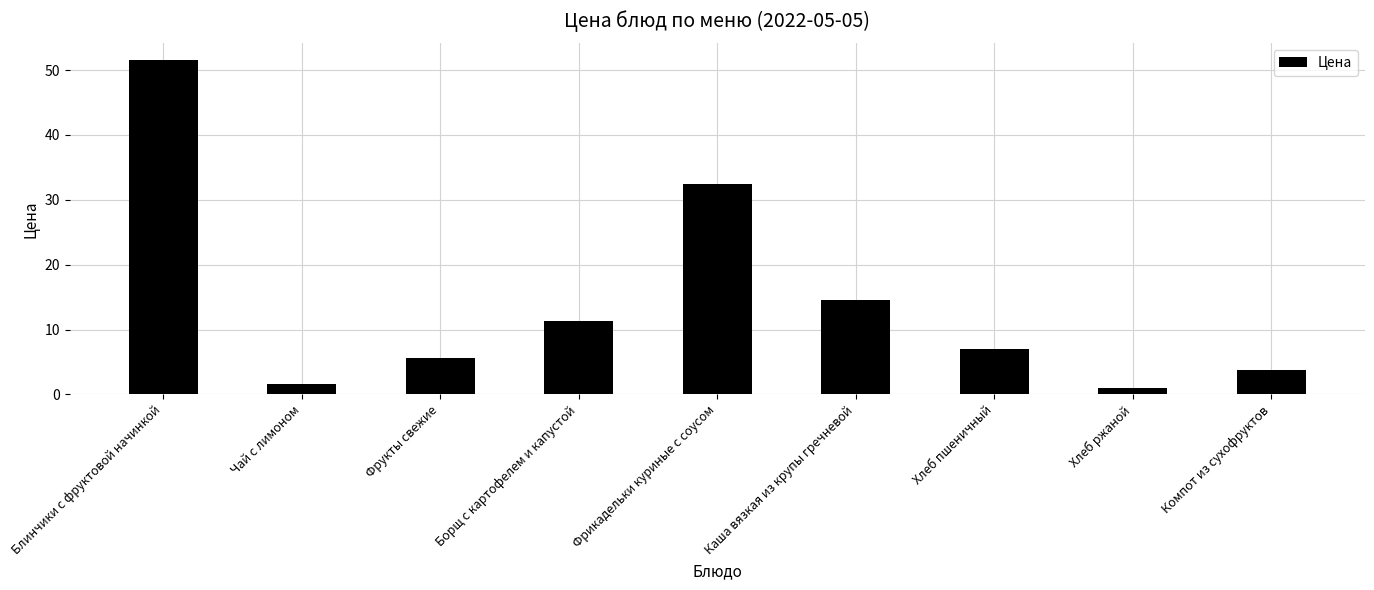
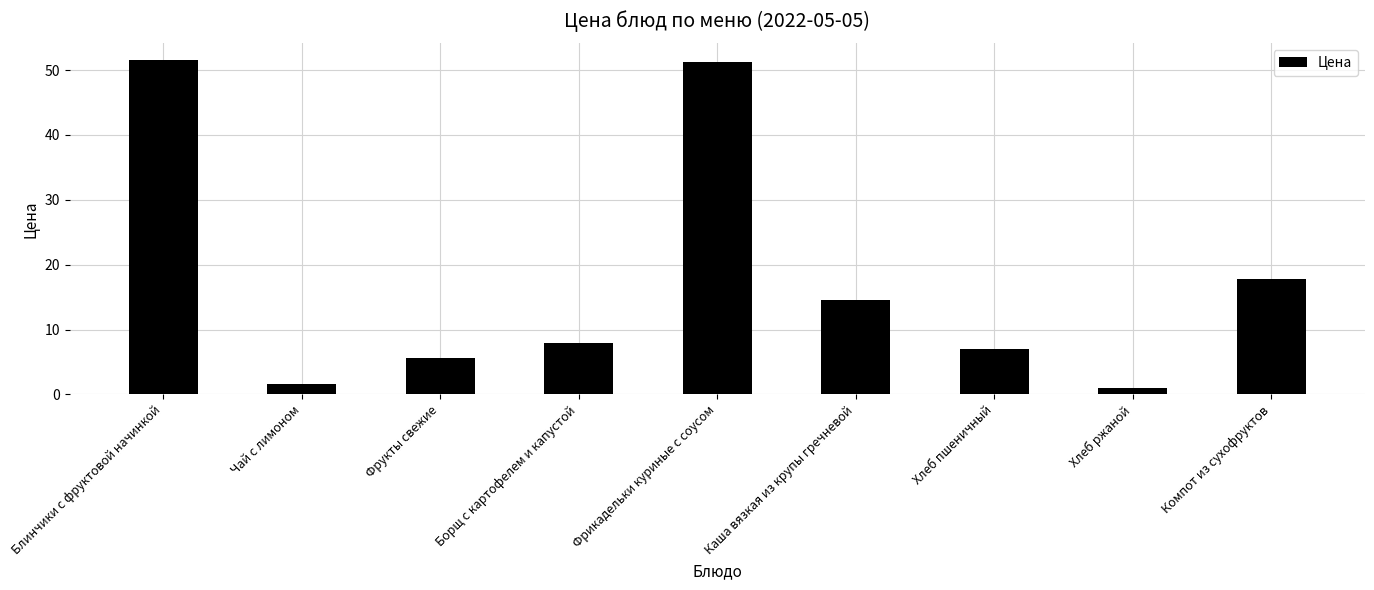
Борщ с картофелем и капустой: 11 -> 8
Фрикадельки куриные с соусом: 33 -> 51
Компот из сухофруктов: 4 -> 18
